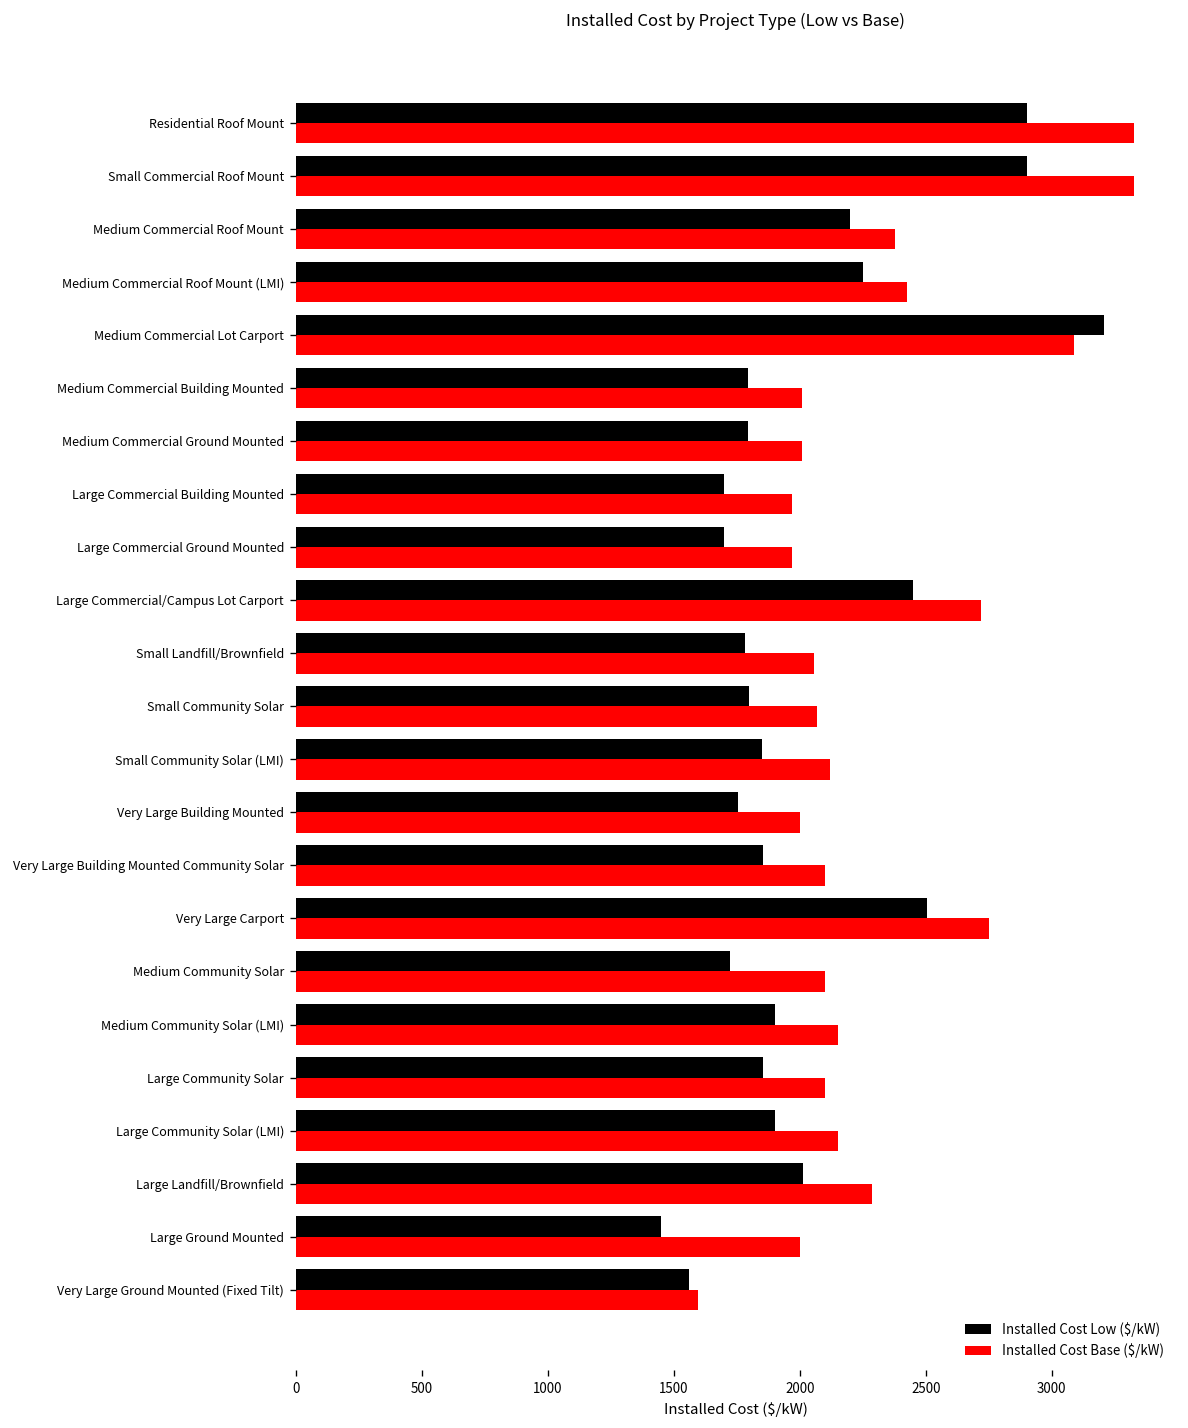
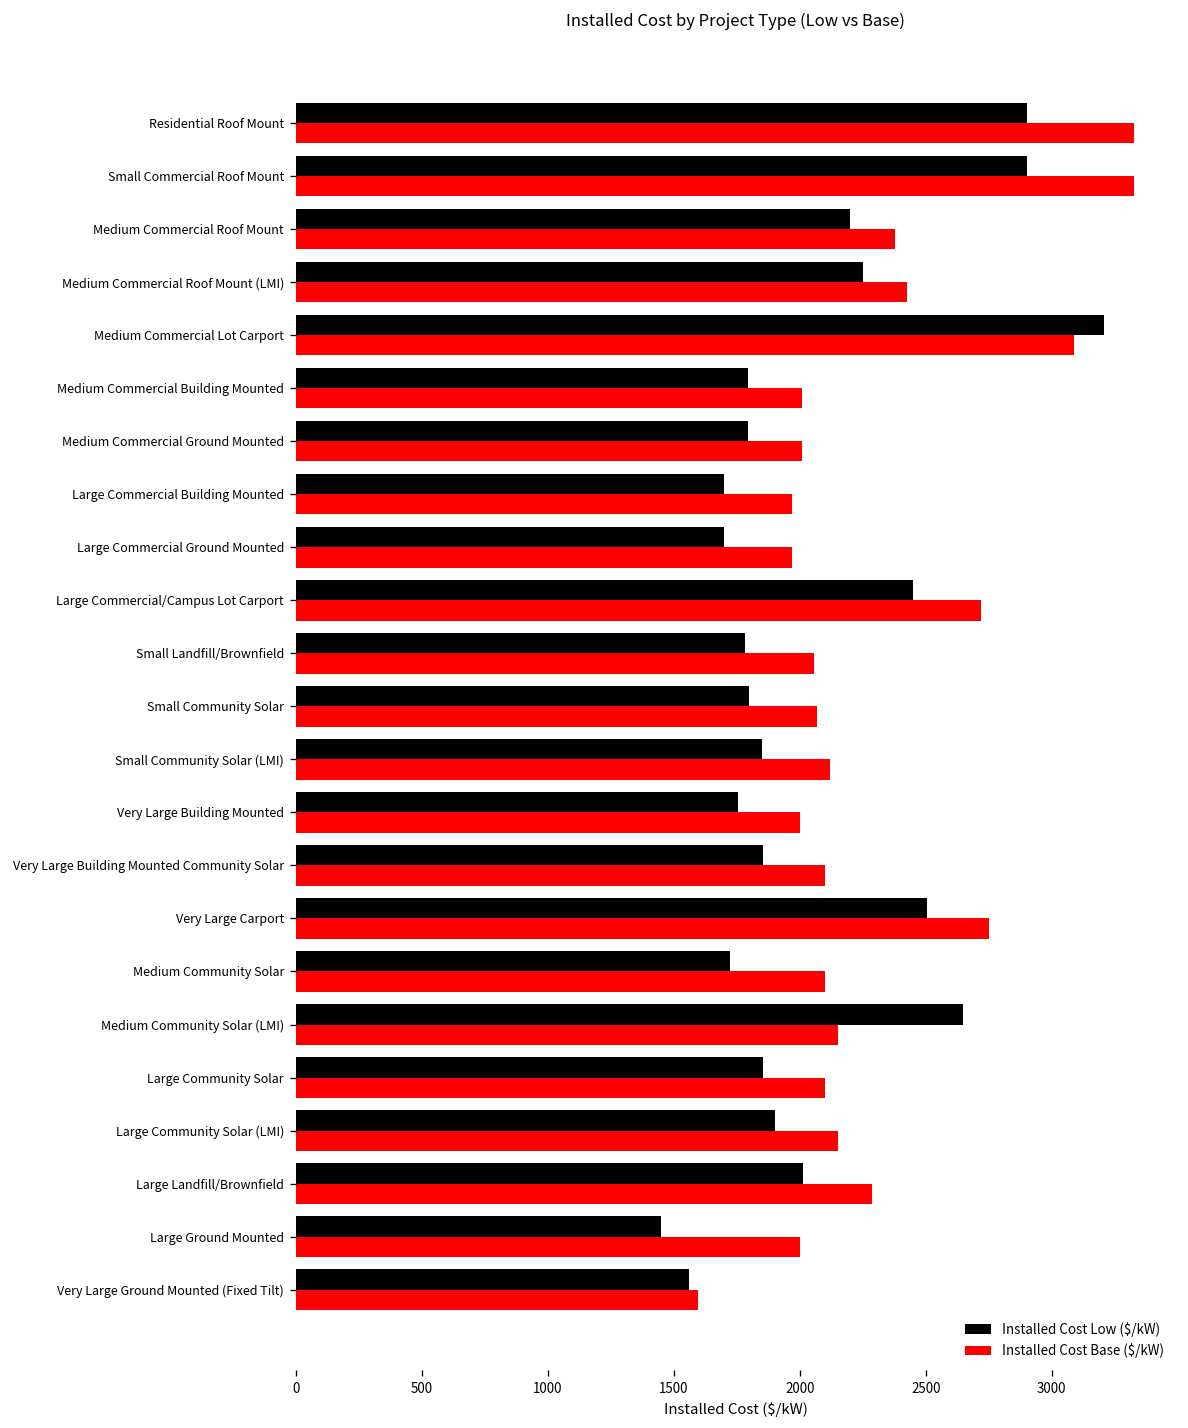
Installed Cost Low ($/kW), Medium Community Solar (LMI): 1900 -> 2650
